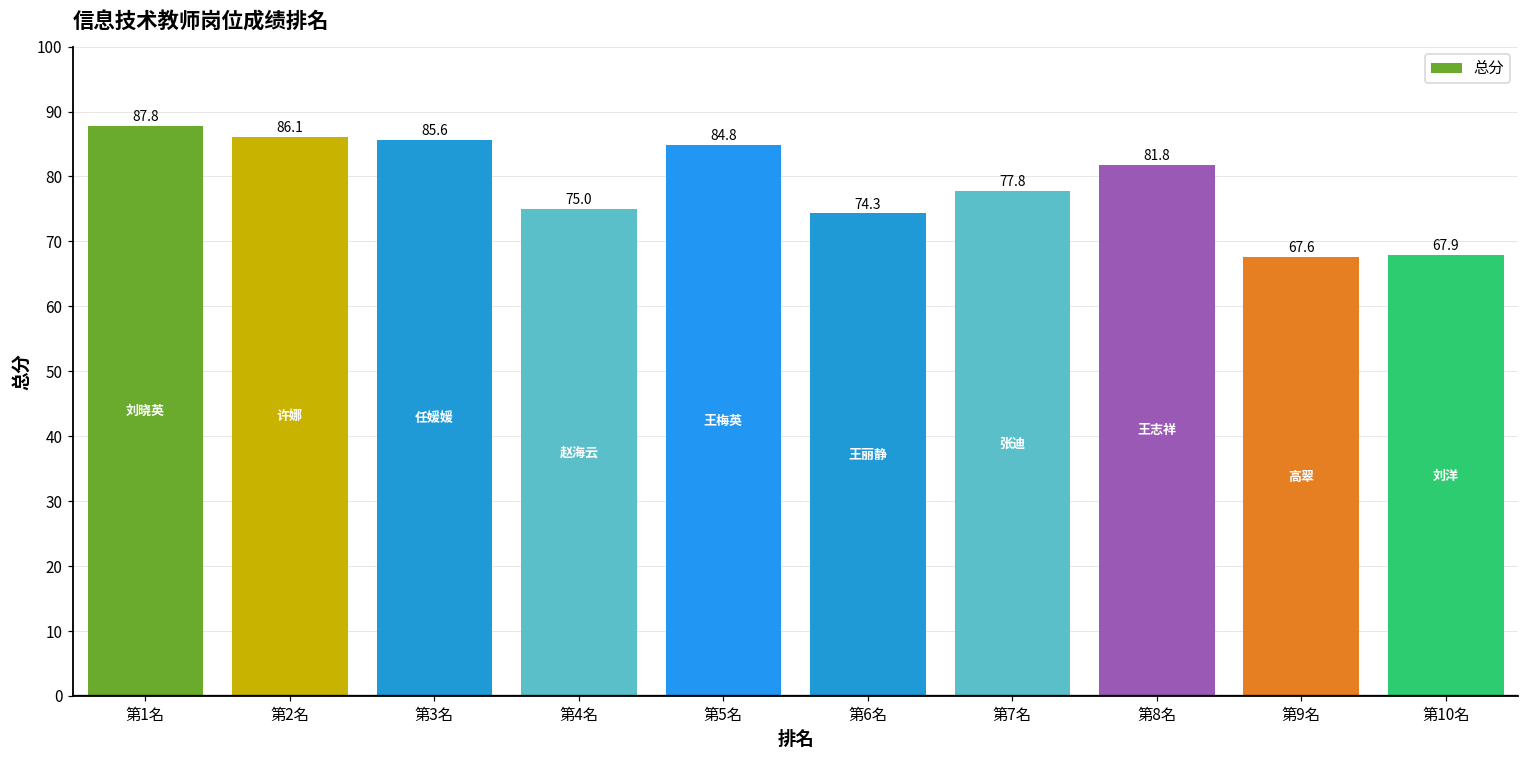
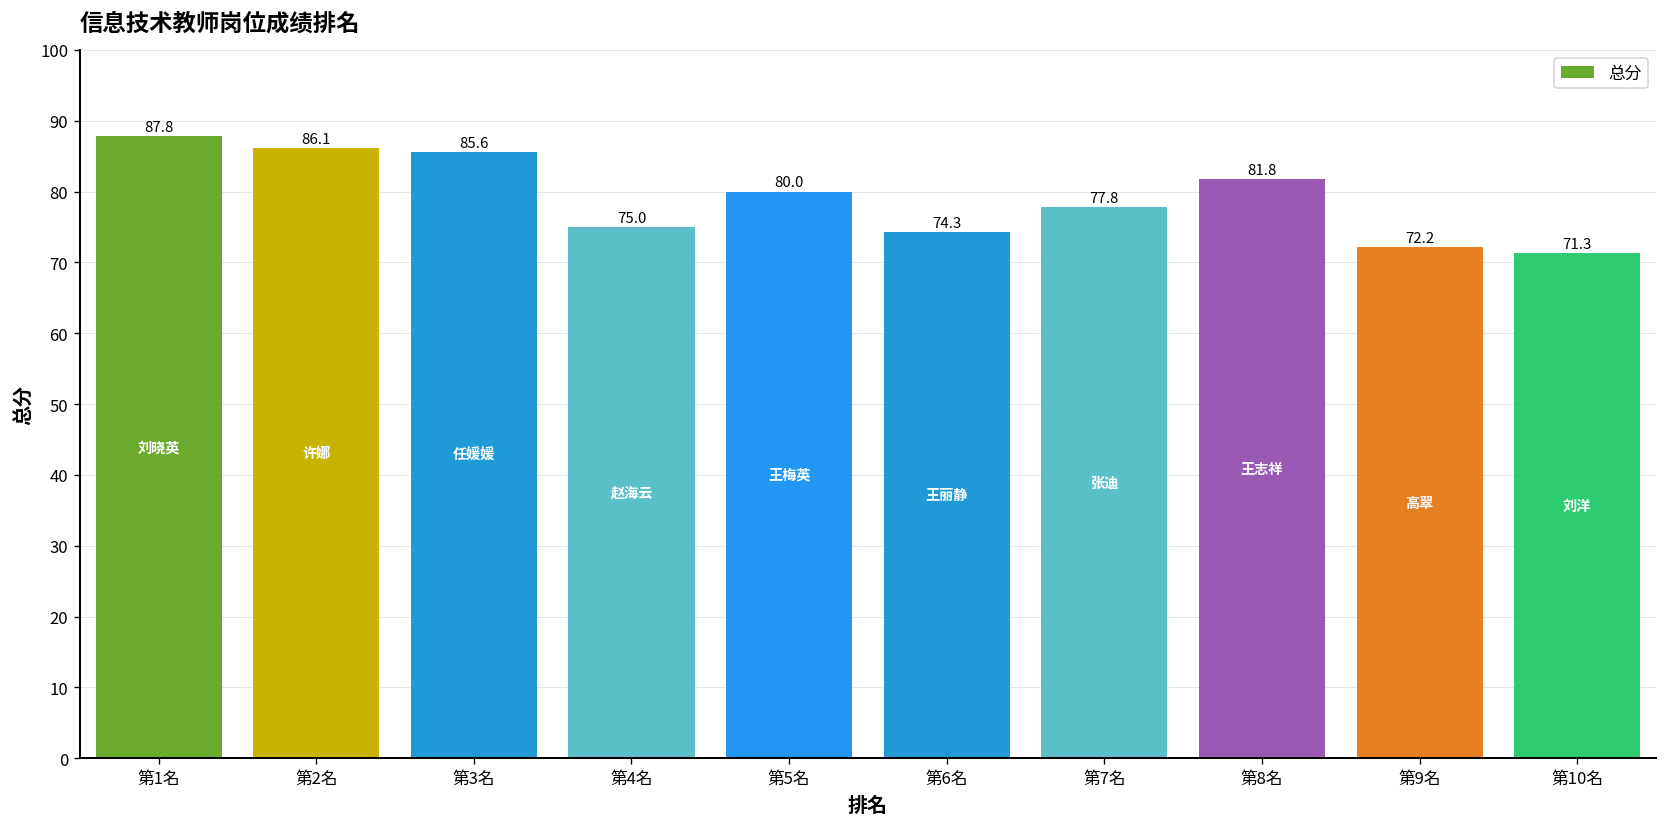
第5名: 84.8 -> 80.0
第9名: 67.6 -> 72.2
第10名: 67.9 -> 71.3
